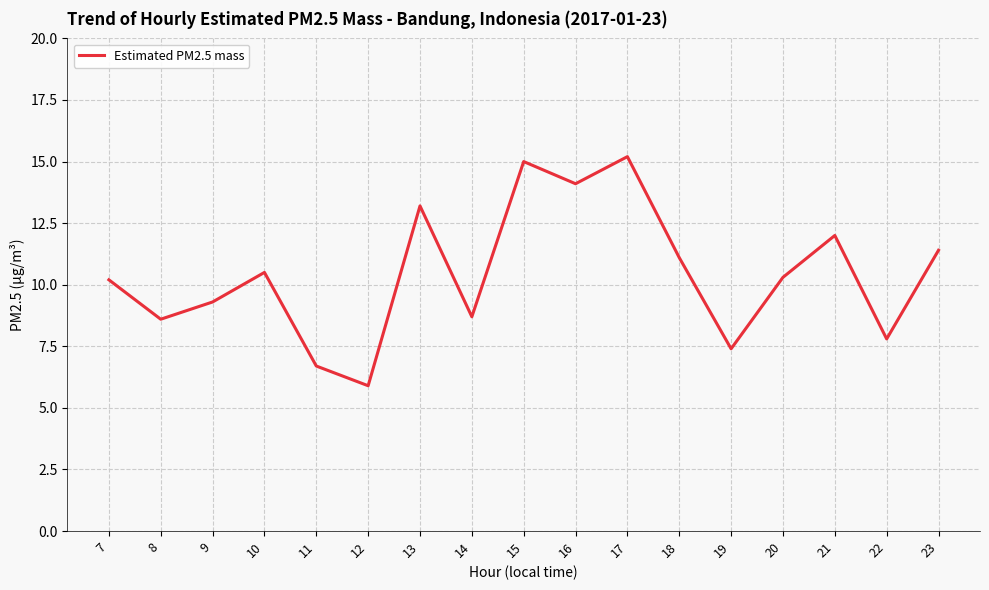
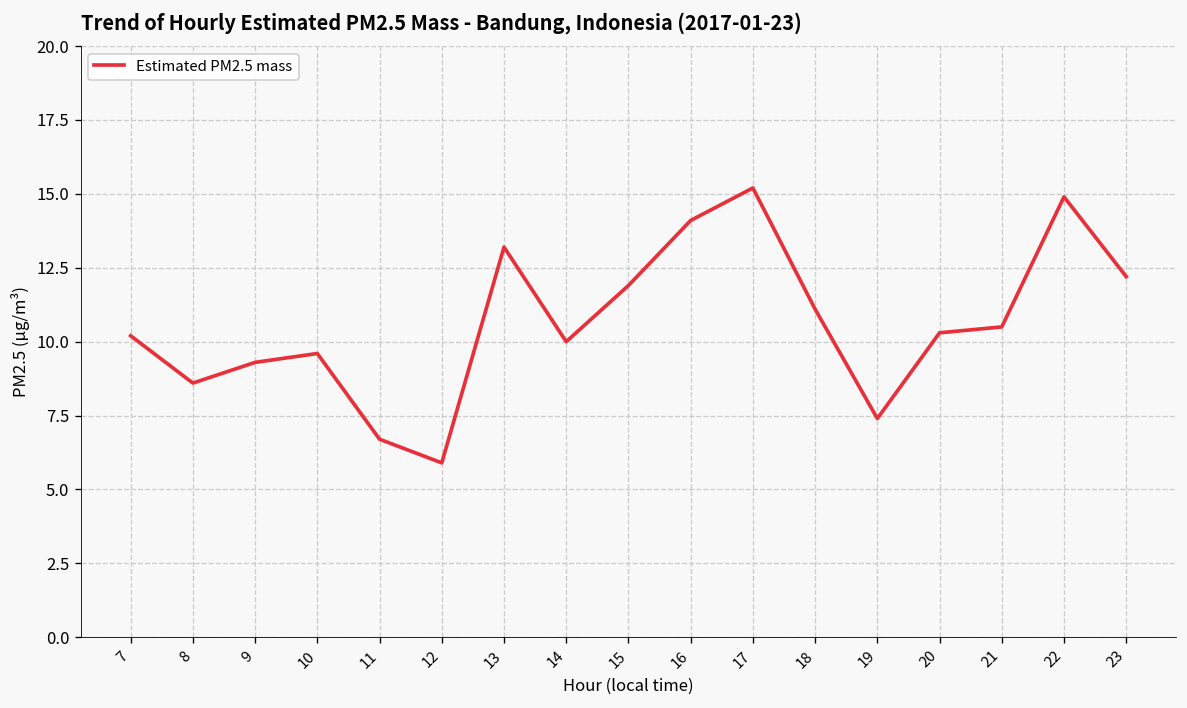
10: 10.5 -> 9.6
14: 8.7 -> 10.0
15: 15.0 -> 11.9
21: 12.0 -> 10.5
22: 7.8 -> 14.9
23: 11.4 -> 12.2
